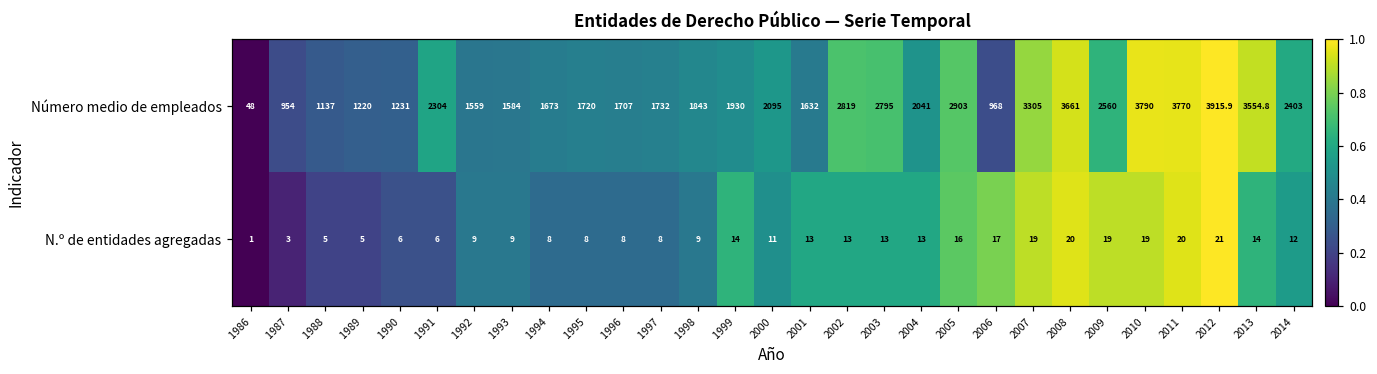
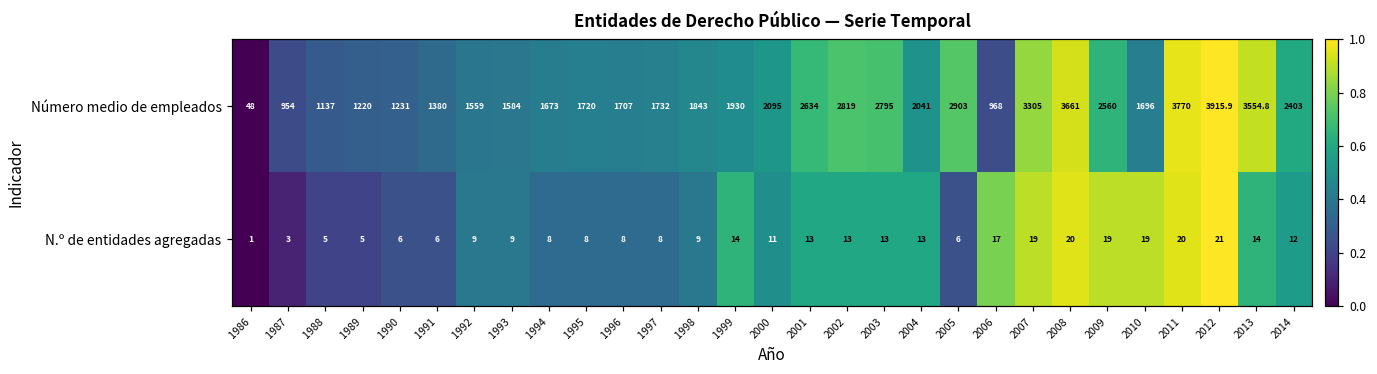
Número medio de empleados, 1991: 2304 -> 1380
Número medio de empleados, 2001: 1632 -> 2634
Número medio de empleados, 2010: 3790 -> 1696
N.º de entidades agregadas, 2005: 16 -> 6
